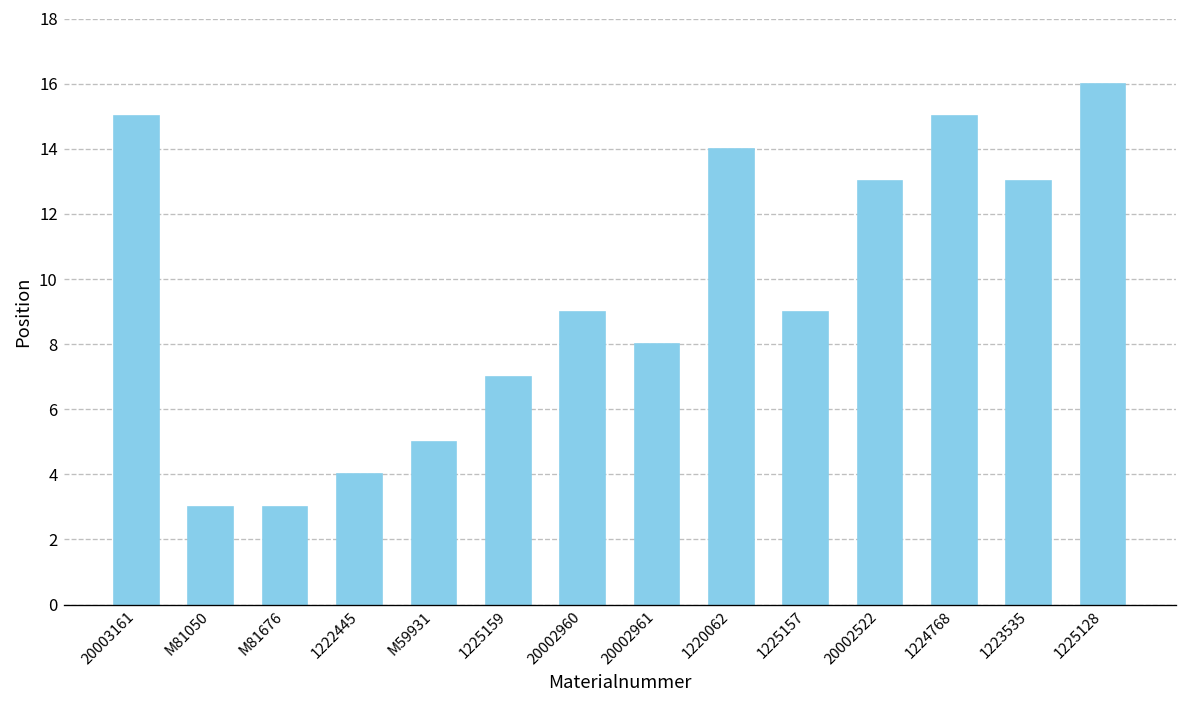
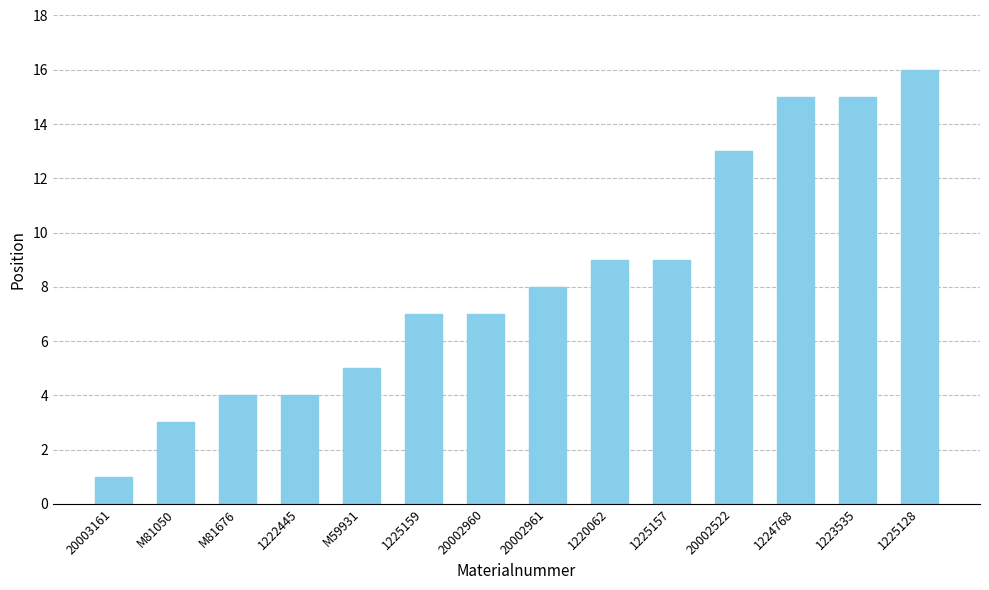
20003161: 15 -> 1
M81676: 3 -> 4
20002960: 9 -> 7
1220062: 14 -> 9
1223535: 13 -> 15
